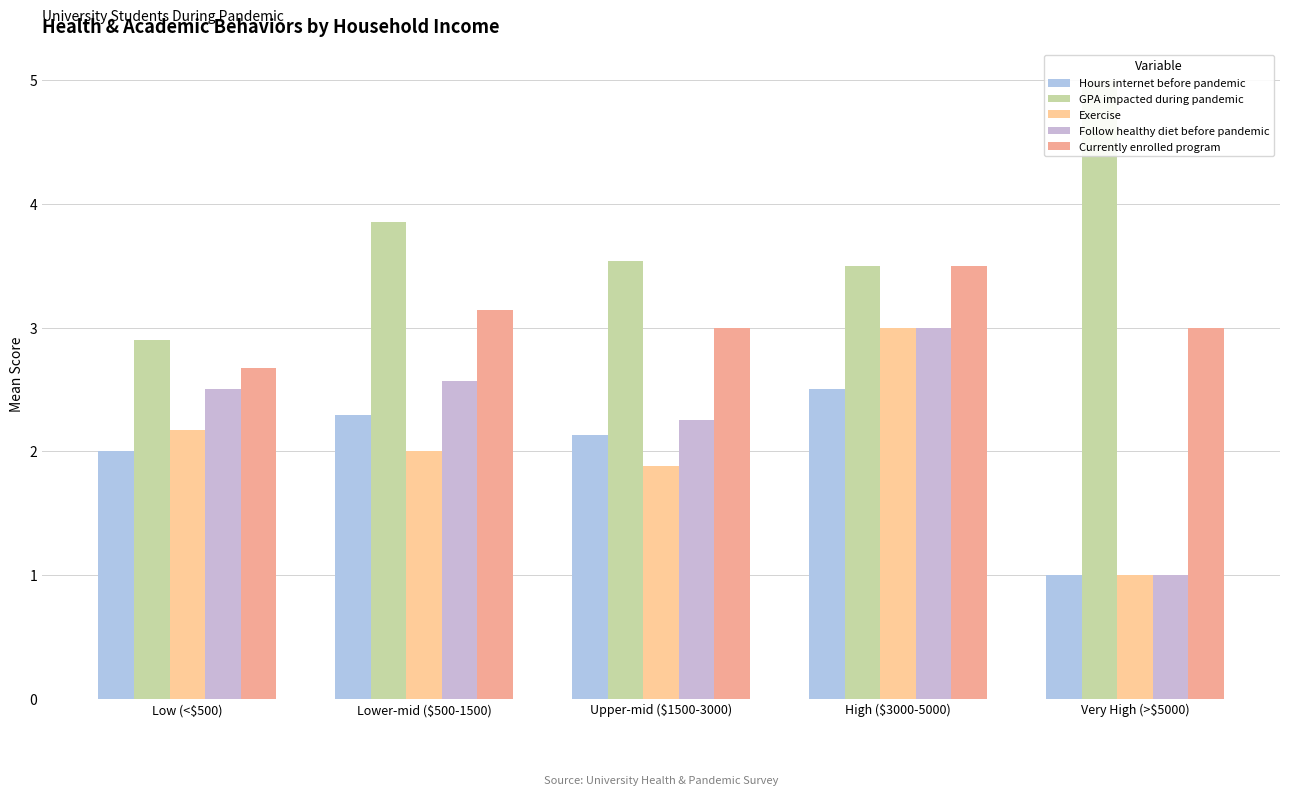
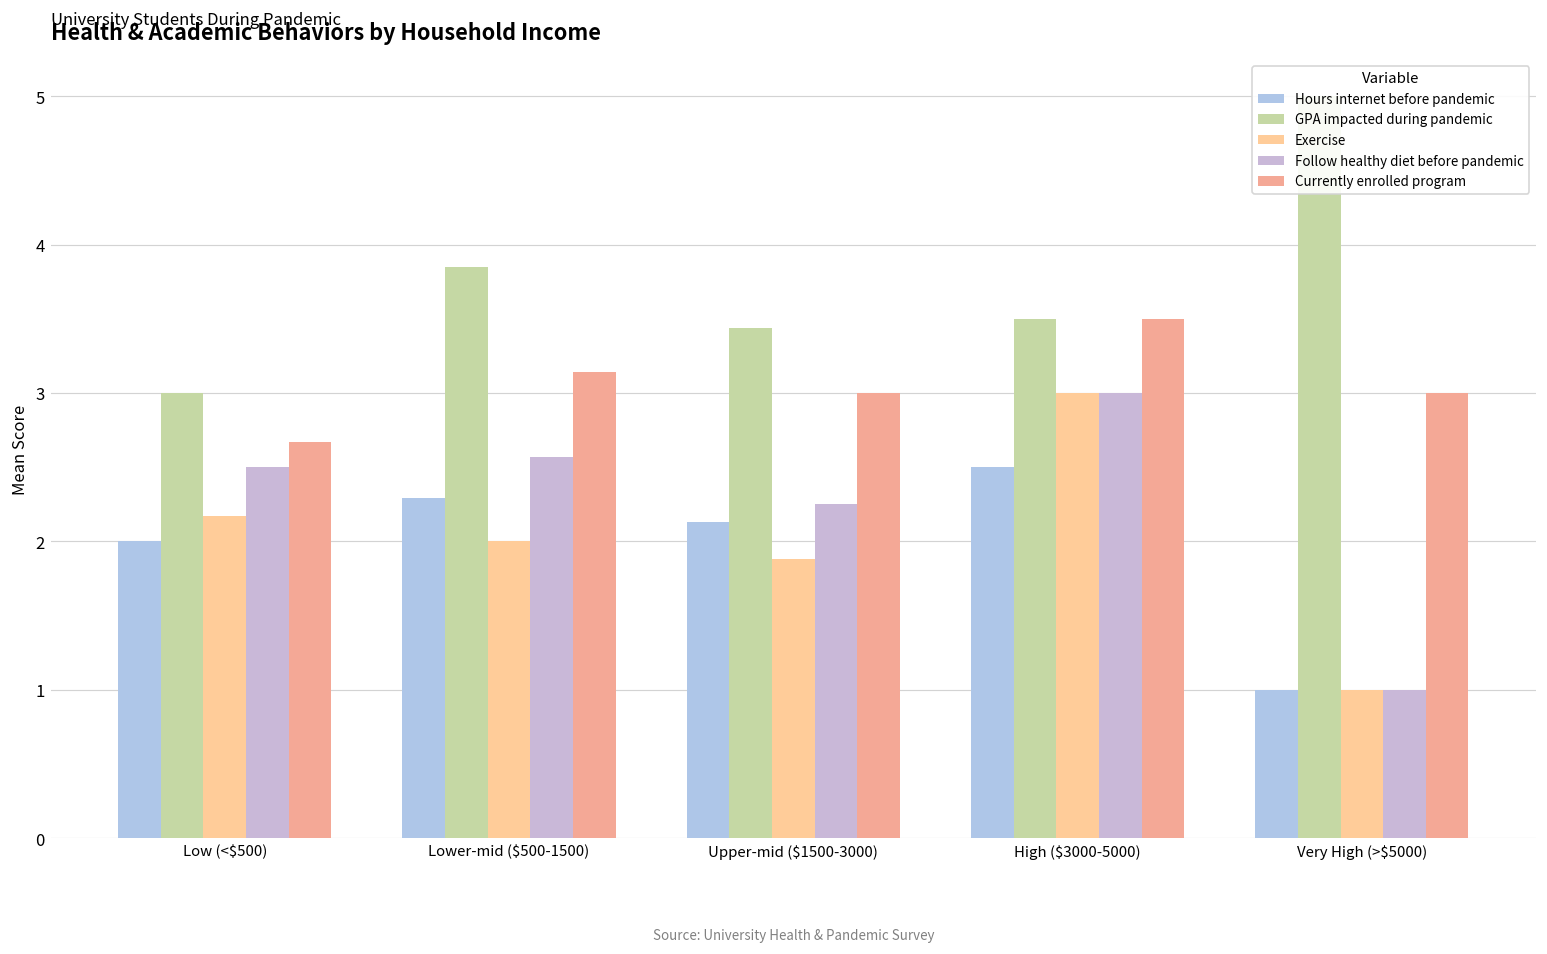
GPA impacted during pandemic, Low (<$500): 2.9 -> 3.0
GPA impacted during pandemic, Upper-mid ($1500-3000): 3.54 -> 3.44
